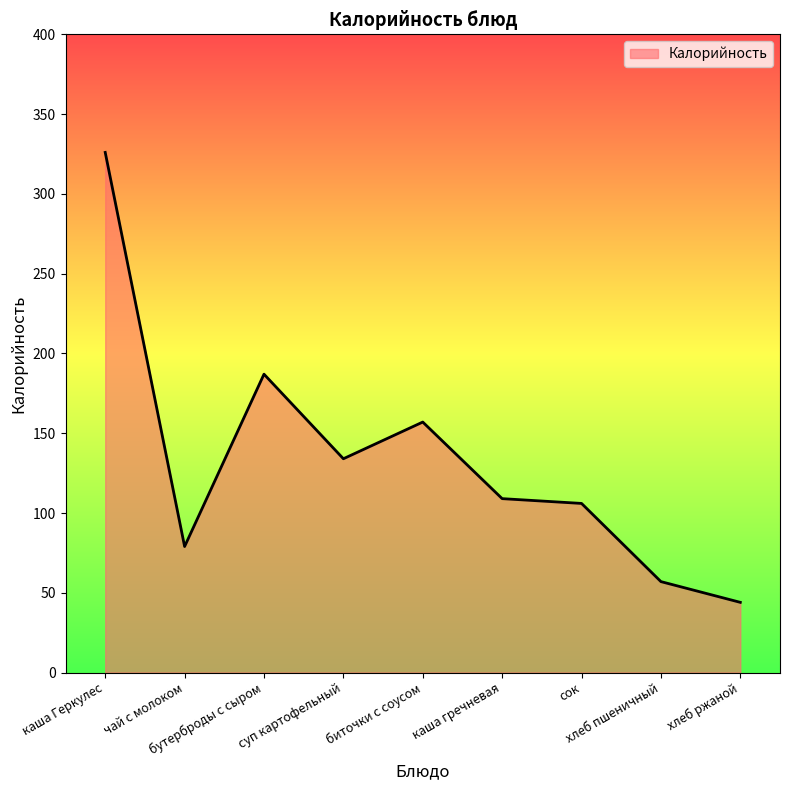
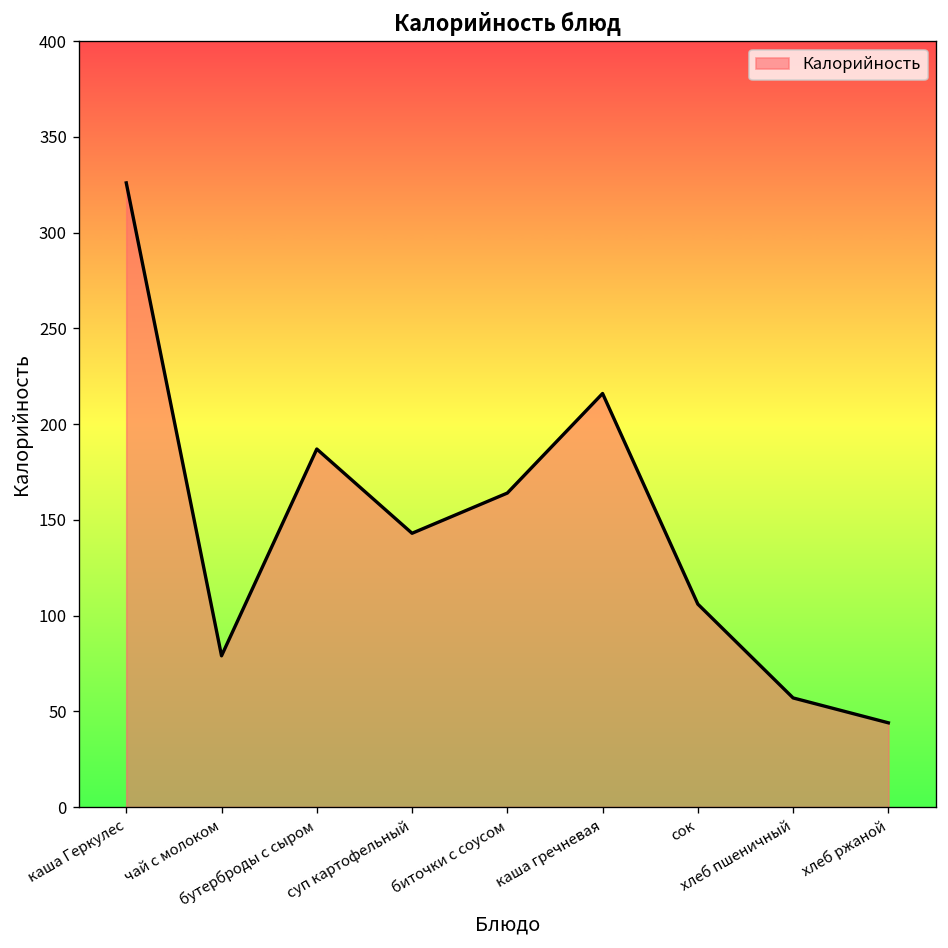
суп картофельный: 134 -> 143
биточки с соусом: 157 -> 164
каша гречневая: 109 -> 216
